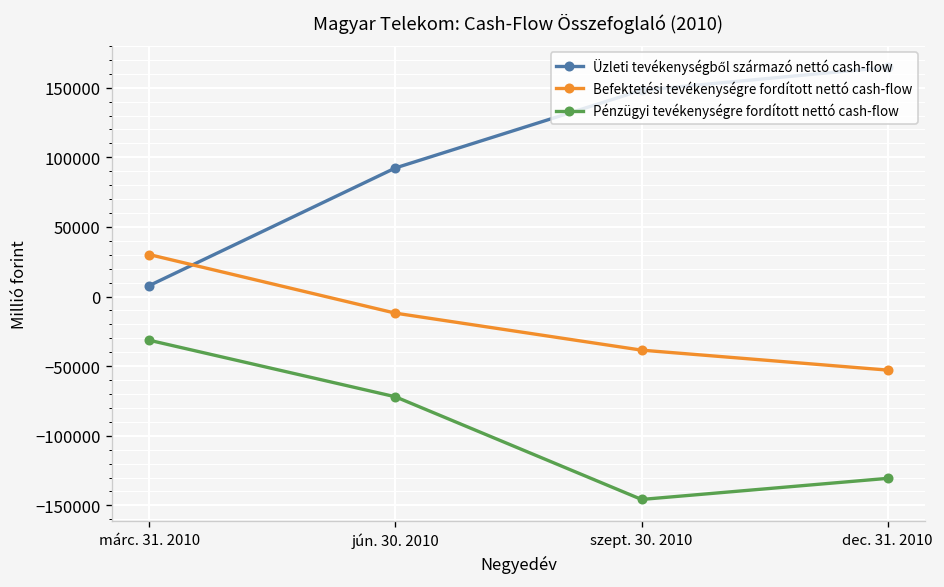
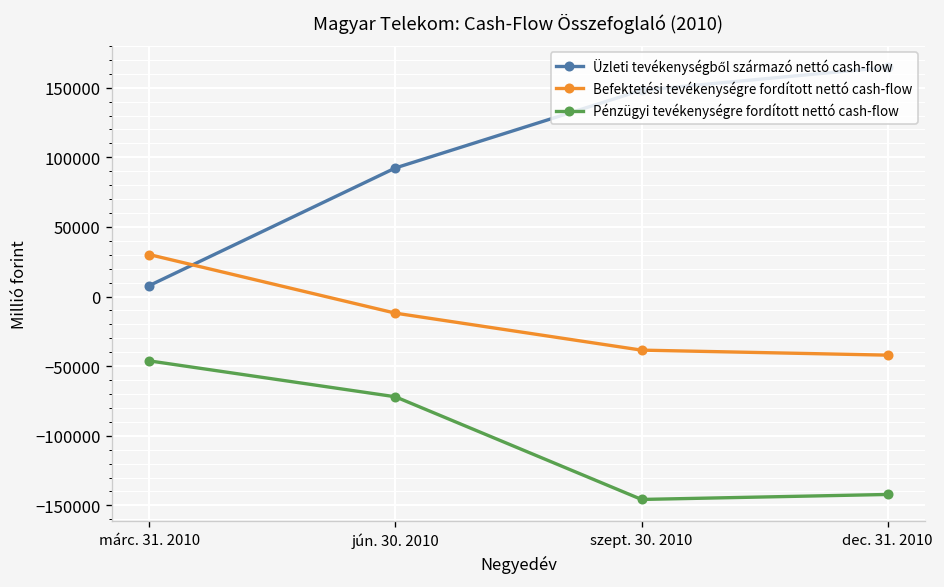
Pénzügyi tevékenységre fordított nettó cash-flow, márc. 31. 2010: -31000 -> -46000
Befektetési tevékenységre fordított nettó cash-flow, dec. 31. 2010: -53000 -> -42000
Pénzügyi tevékenységre fordított nettó cash-flow, dec. 31. 2010: -131000 -> -142000
